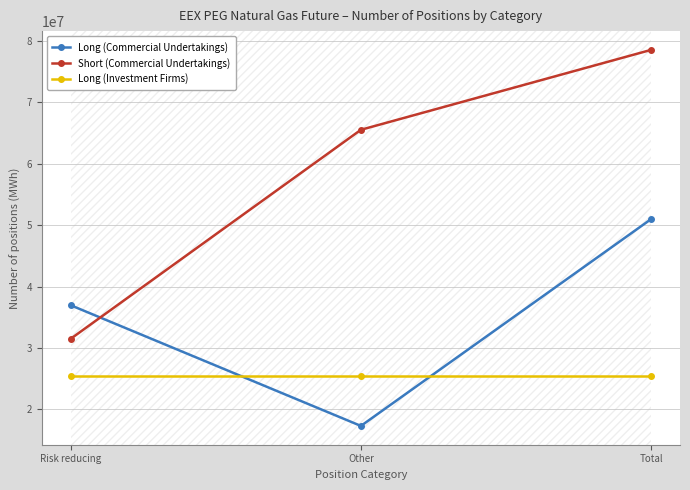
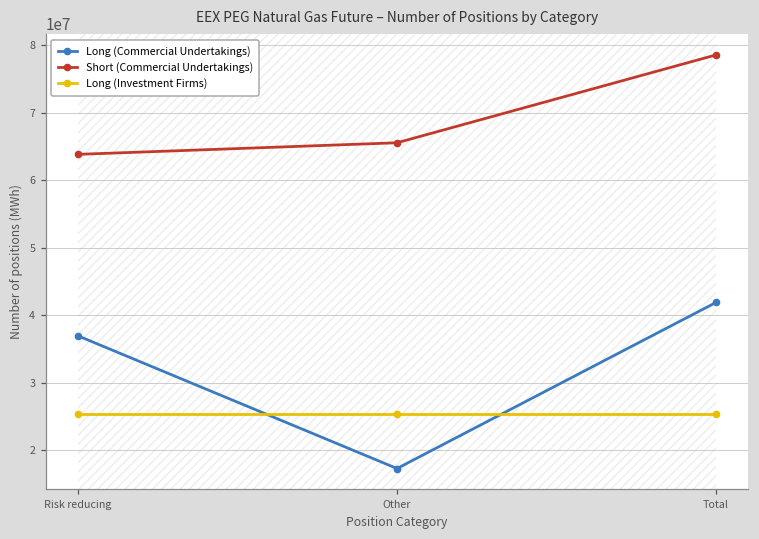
Short (Commercial Undertakings), Risk reducing: 32000000 -> 64000000
Long (Commercial Undertakings), Total: 51000000 -> 42000000
